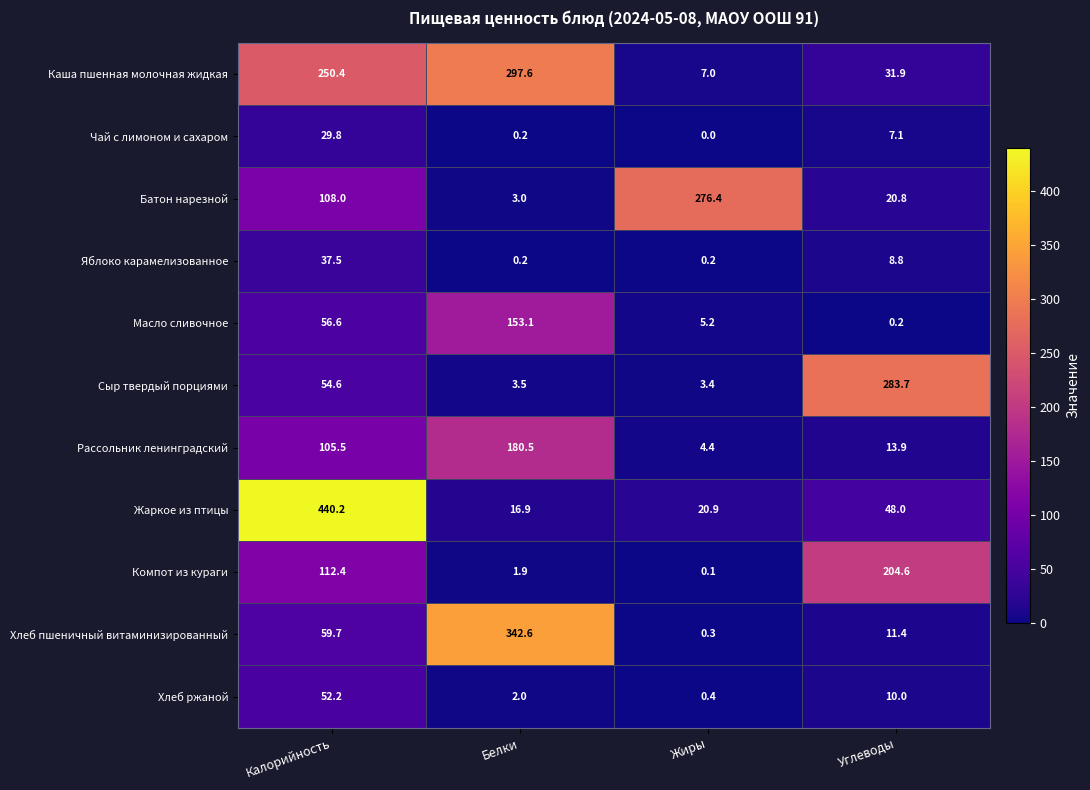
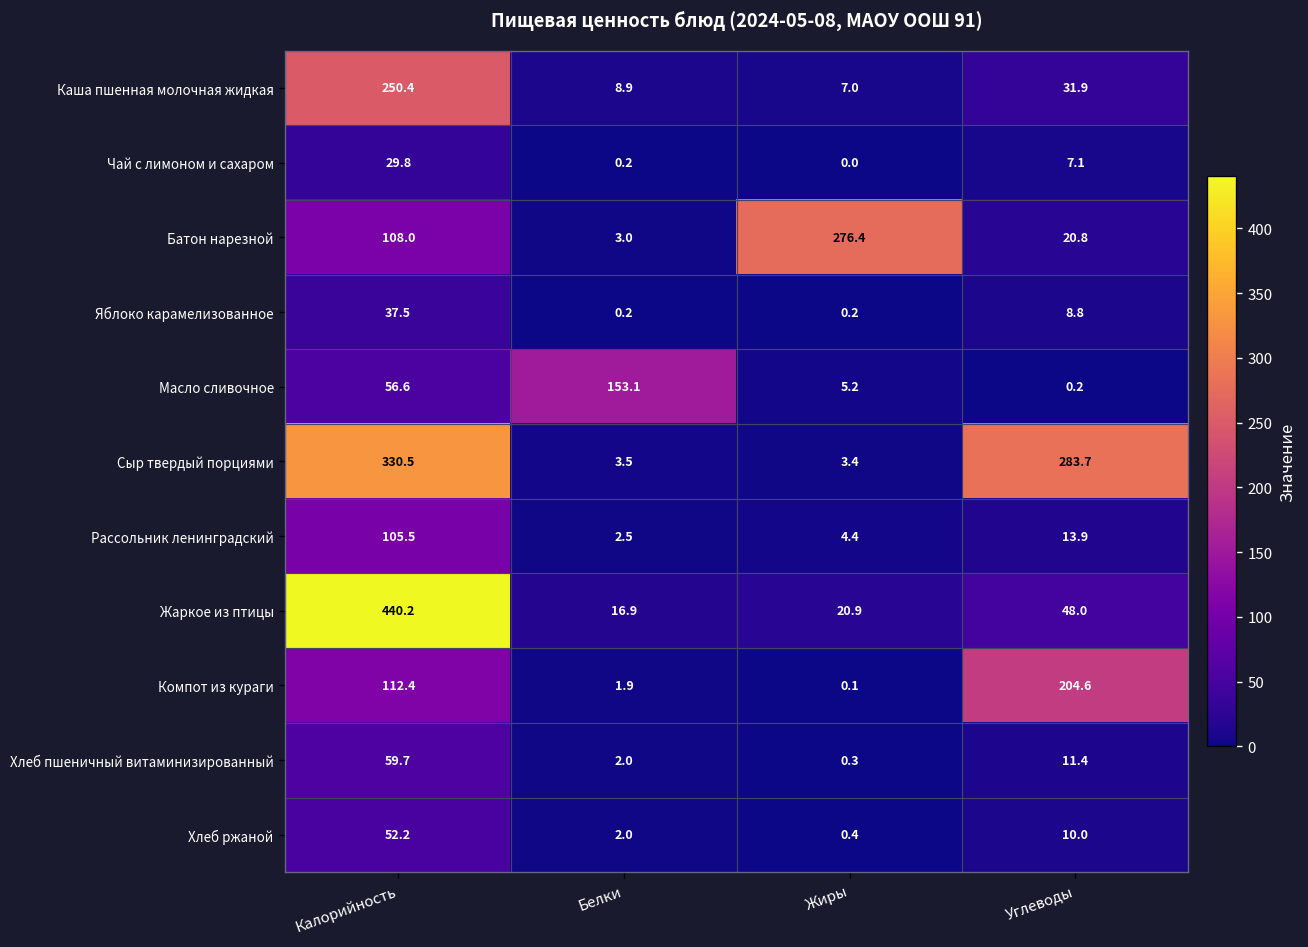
Каша пшенная молочная жидкая, Белки: 297.6 -> 8.9
Сыр твердый порциями, Калорийность: 54.6 -> 330.5
Рассольник ленинградский, Белки: 180.5 -> 2.5
Хлеб пшеничный витаминизированный, Белки: 342.6 -> 2.0
